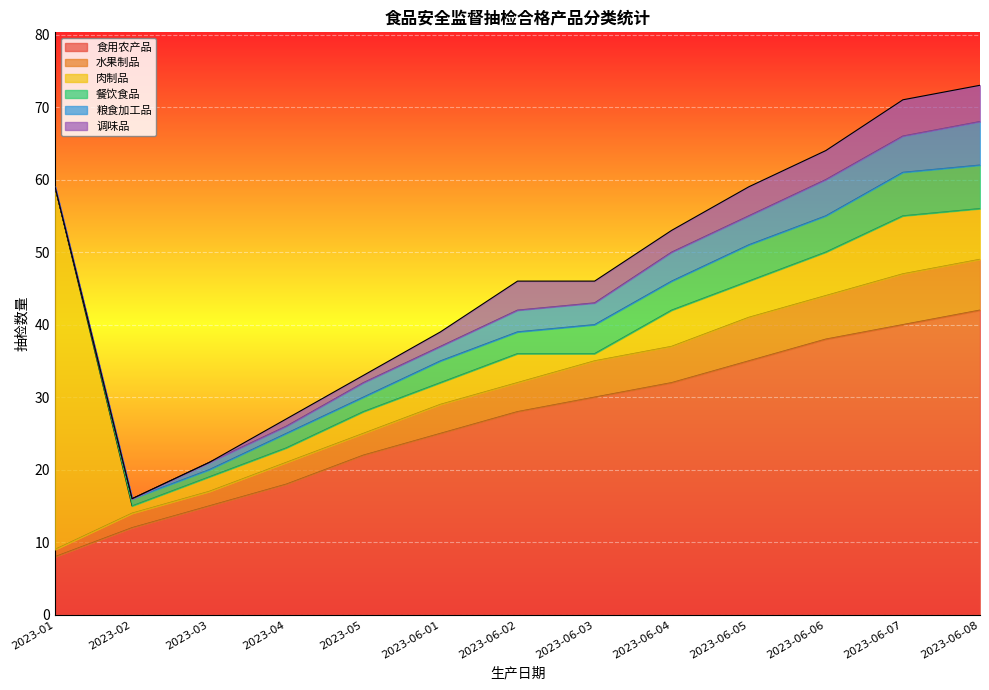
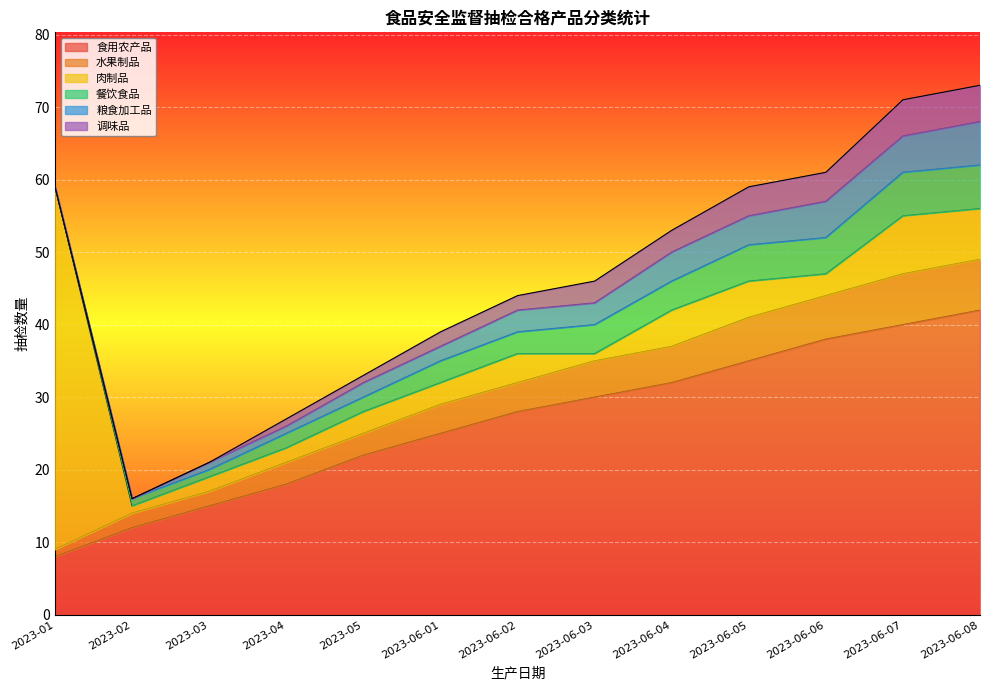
调味品, 2023-06-02: 4 -> 2
肉制品, 2023-06-06: 6 -> 3
